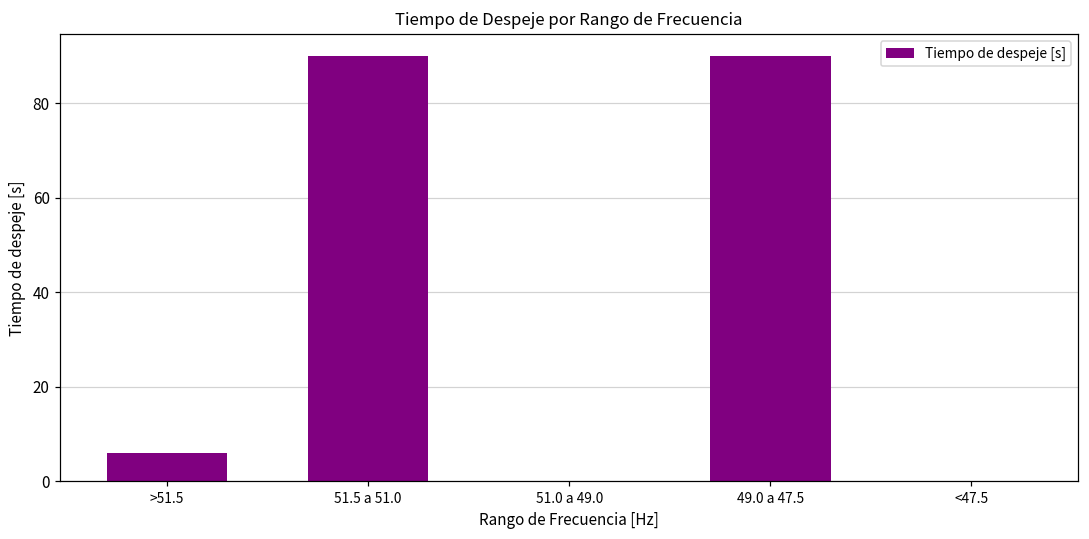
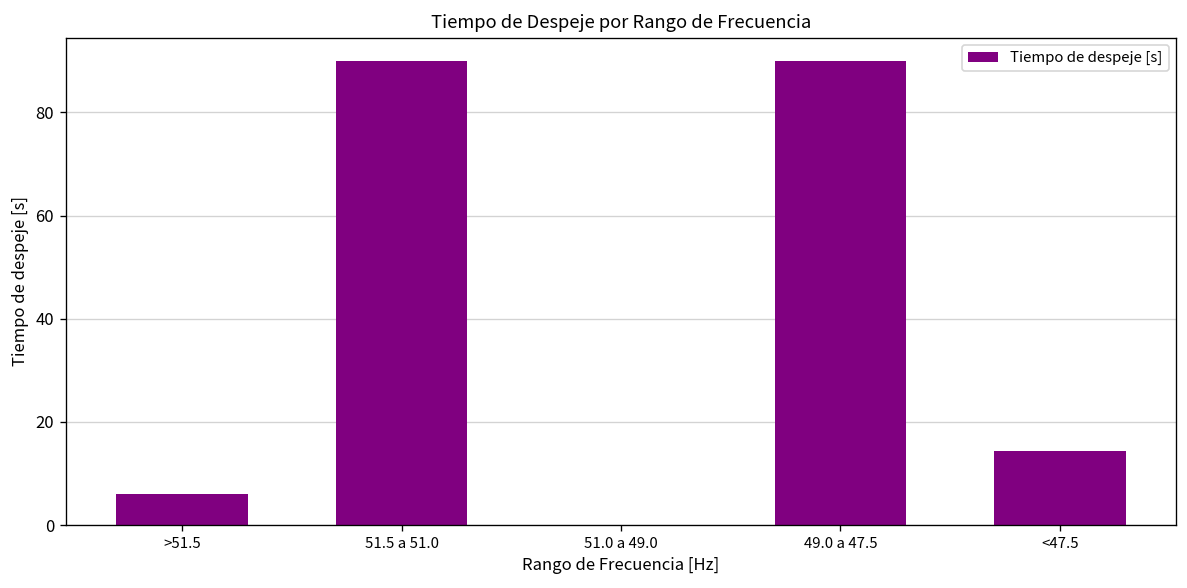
<47.5: 0 -> 14
